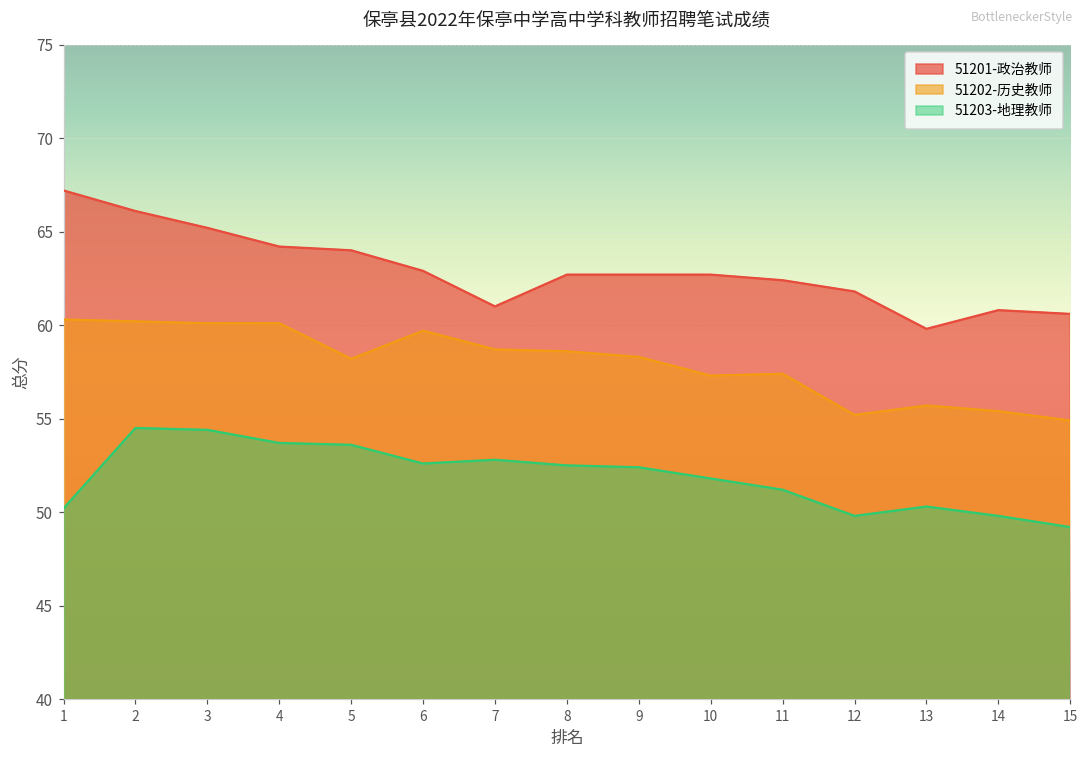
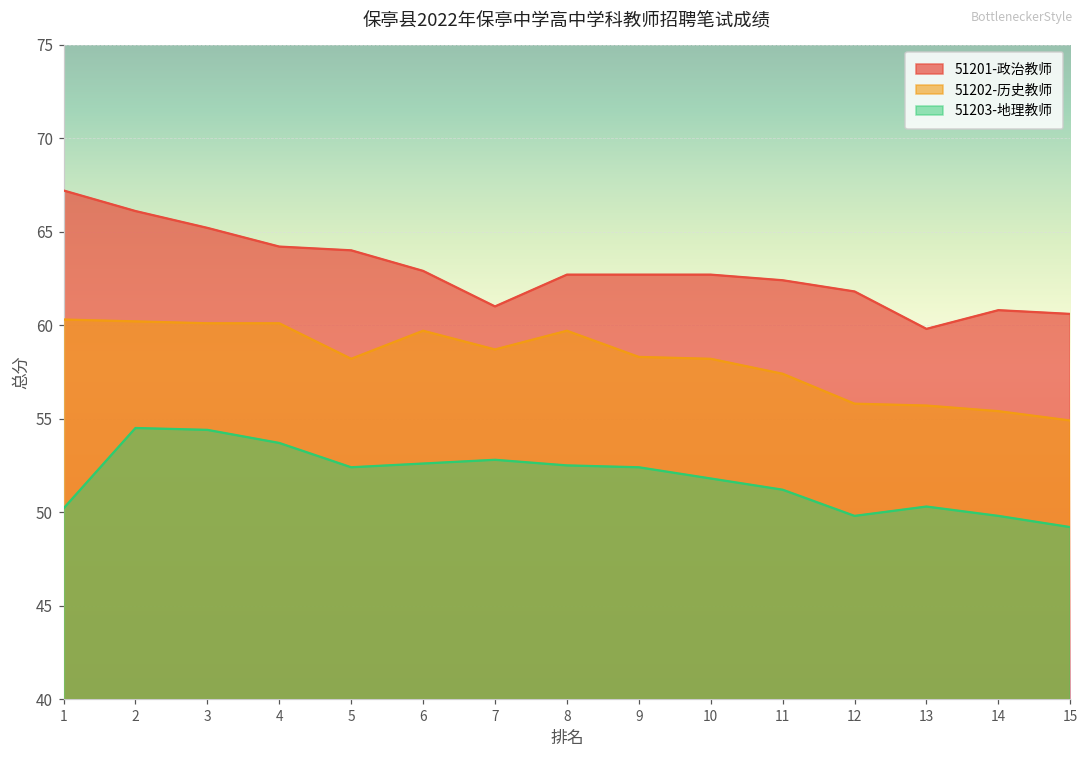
51203-地理教师, 5: 53.6 -> 52.4
51202-历史教师, 8: 58.6 -> 59.7
51202-历史教师, 10: 57.3 -> 58.2
51202-历史教师, 12: 55.2 -> 55.8
